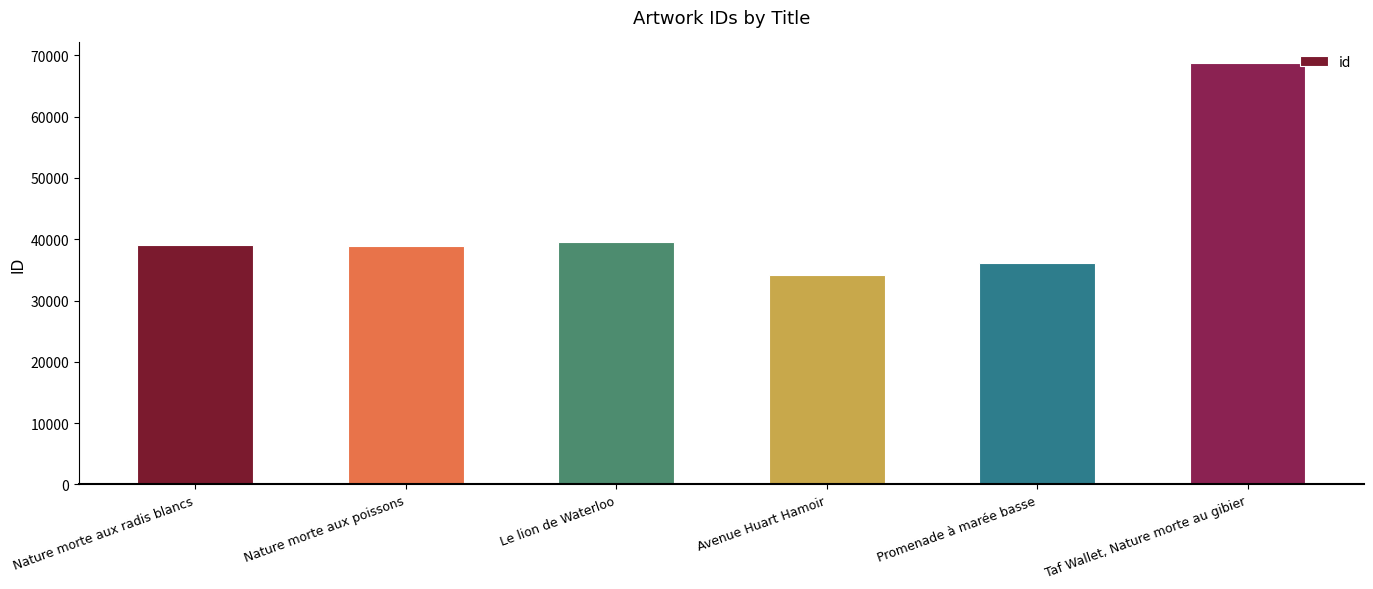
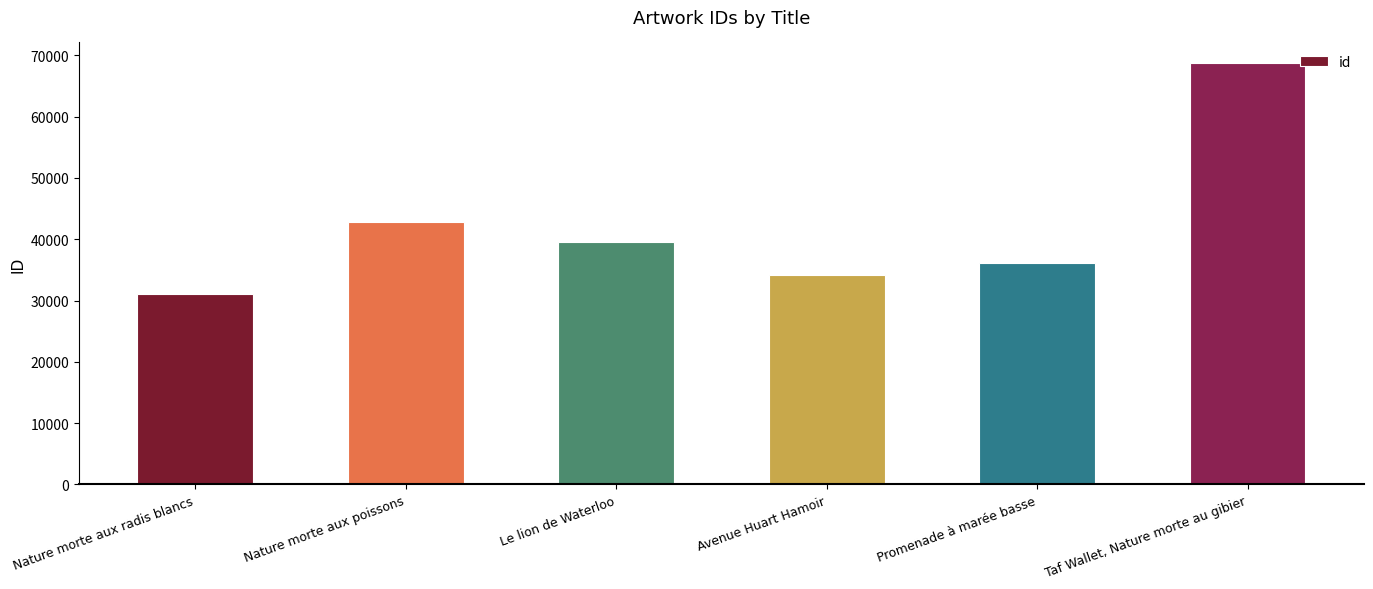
Nature morte aux radis blancs: 39000 -> 31000
Nature morte aux poissons: 39000 -> 43000
